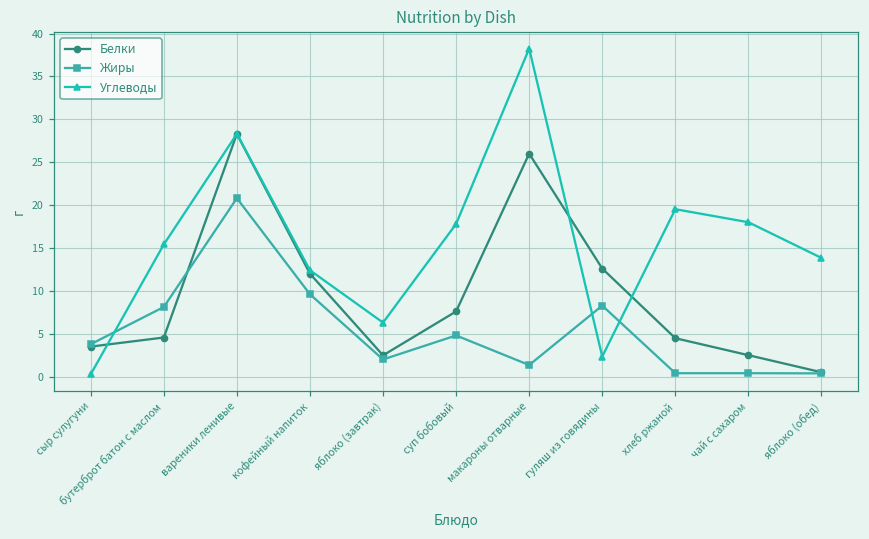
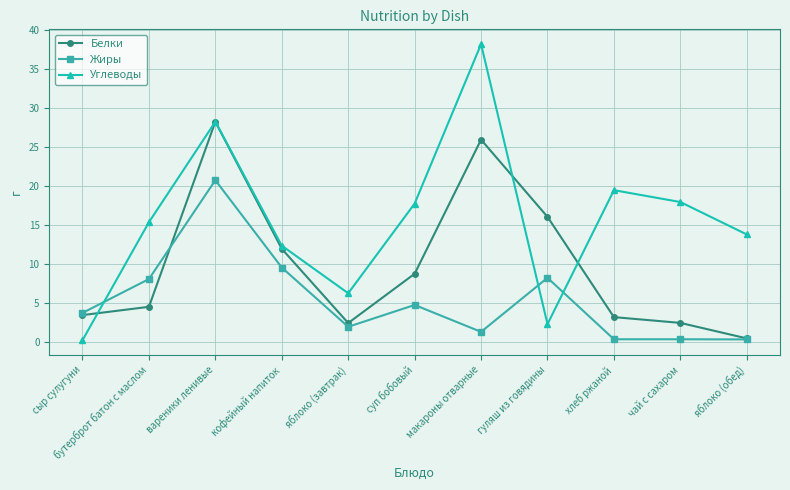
Белки, суп бобовый: 8 -> 9
Белки, гуляш из говядины: 13 -> 16
Белки, хлеб ржаной: 4 -> 3
